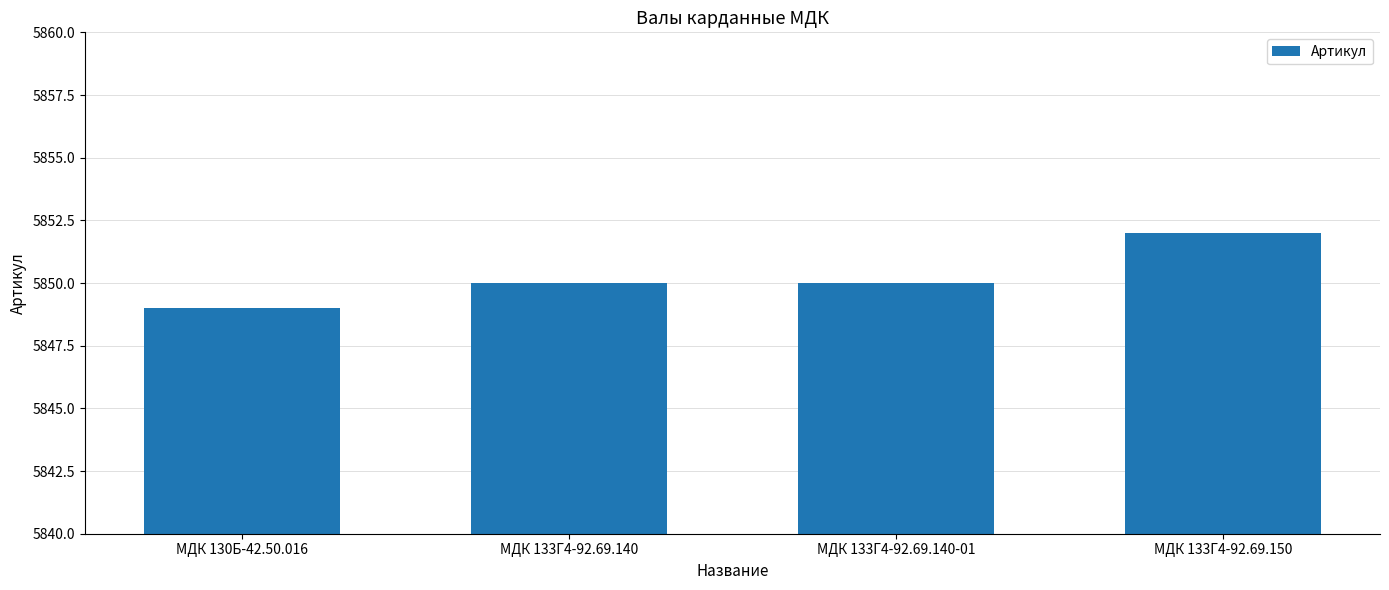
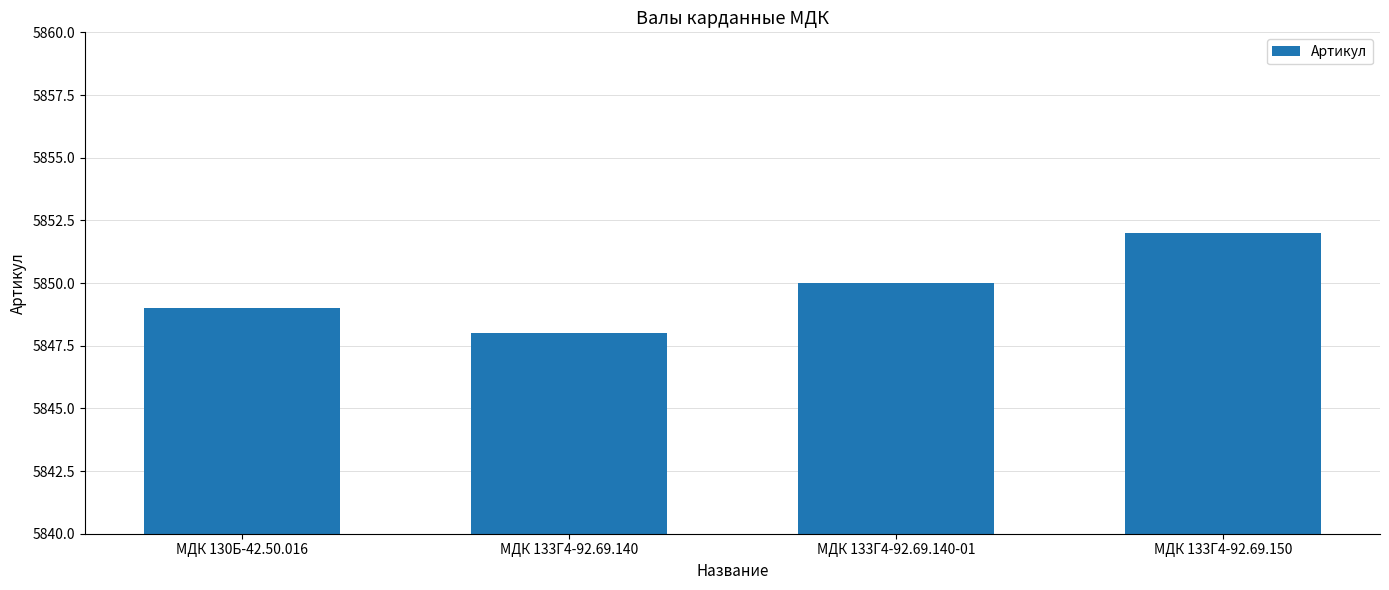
МДК 133Г4-92.69.140: 5850 -> 5848
